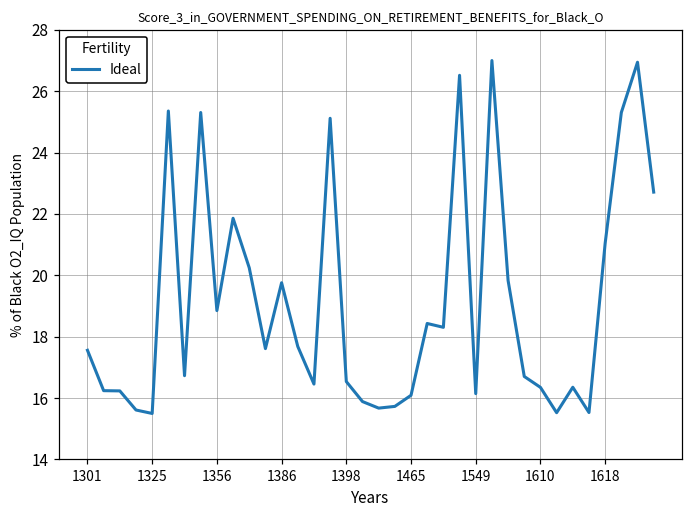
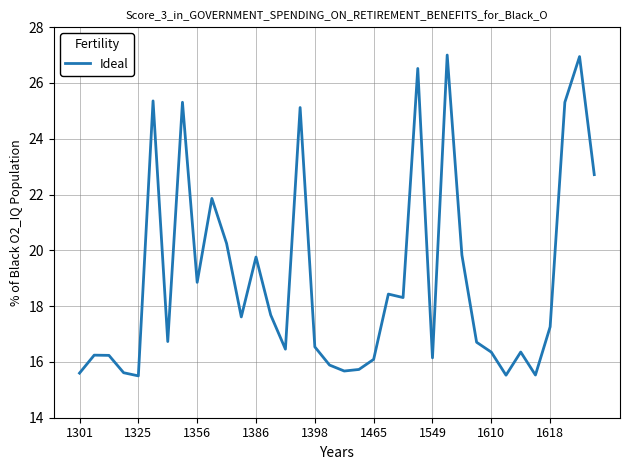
1301: 17.6 -> 15.6
1618: 21.0 -> 17.3
